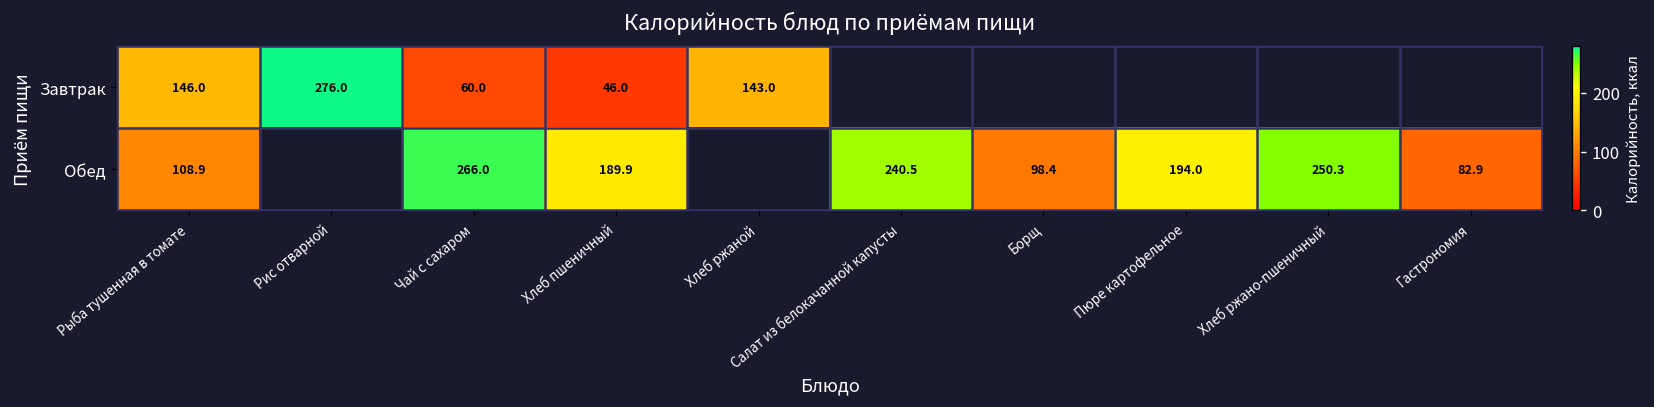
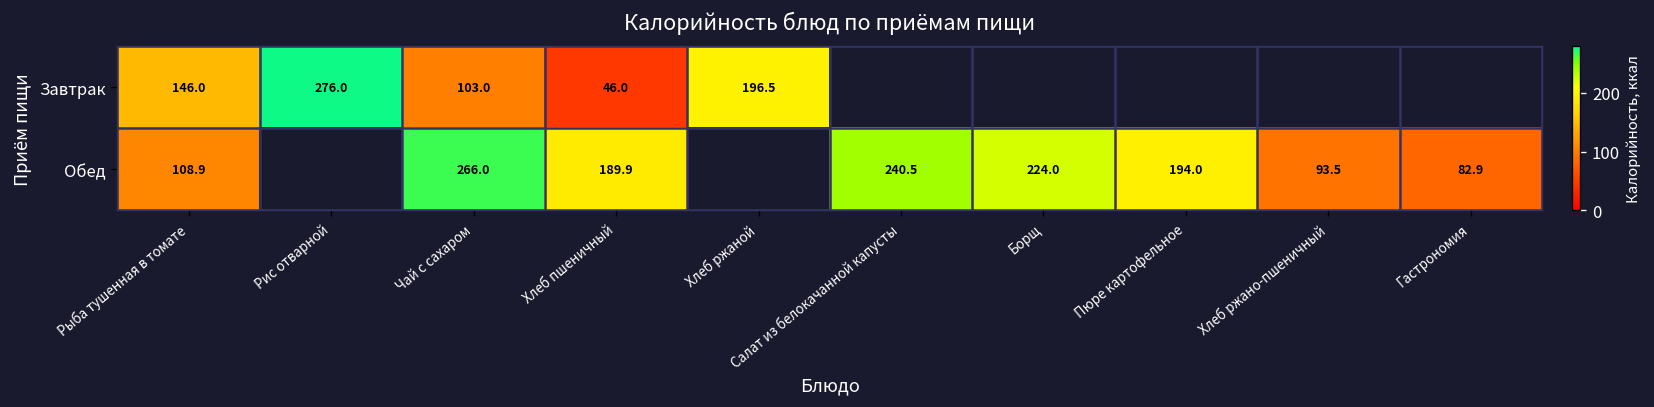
Завтрак, Чай с сахаром: 60.0 -> 103.0
Завтрак, Хлеб ржаной: 143.0 -> 196.5
Обед, Борщ: 98.4 -> 224.0
Обед, Хлеб ржано-пшеничный: 250.3 -> 93.5
